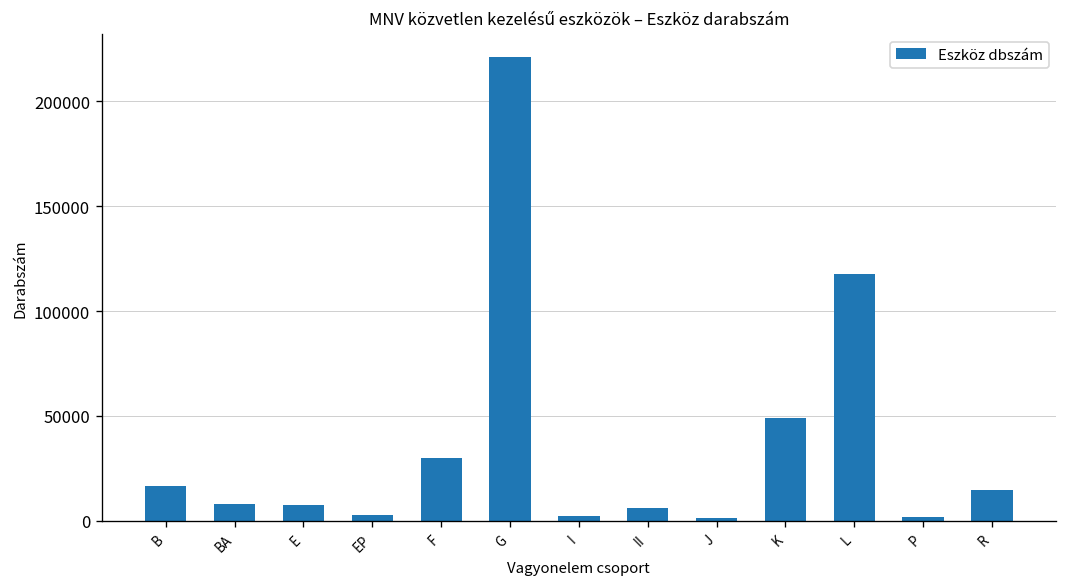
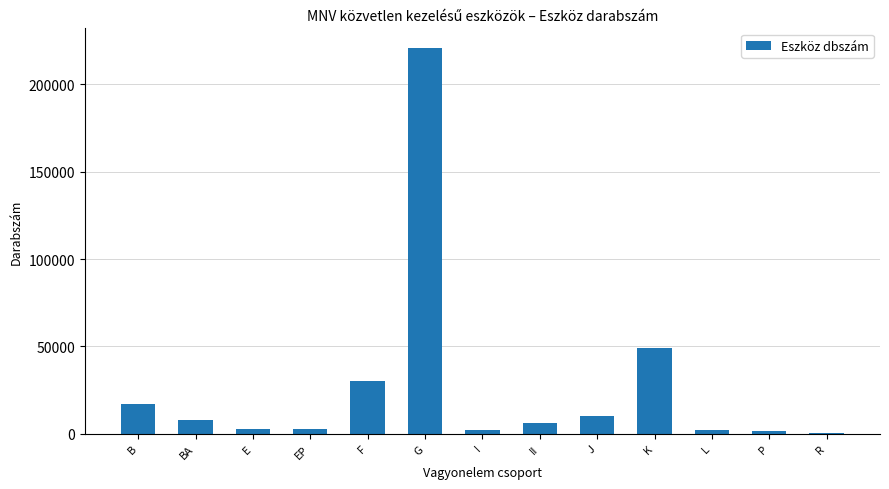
E: 8000 -> 3000
J: 1000 -> 10000
L: 117000 -> 2000
R: 15000 -> 1000
